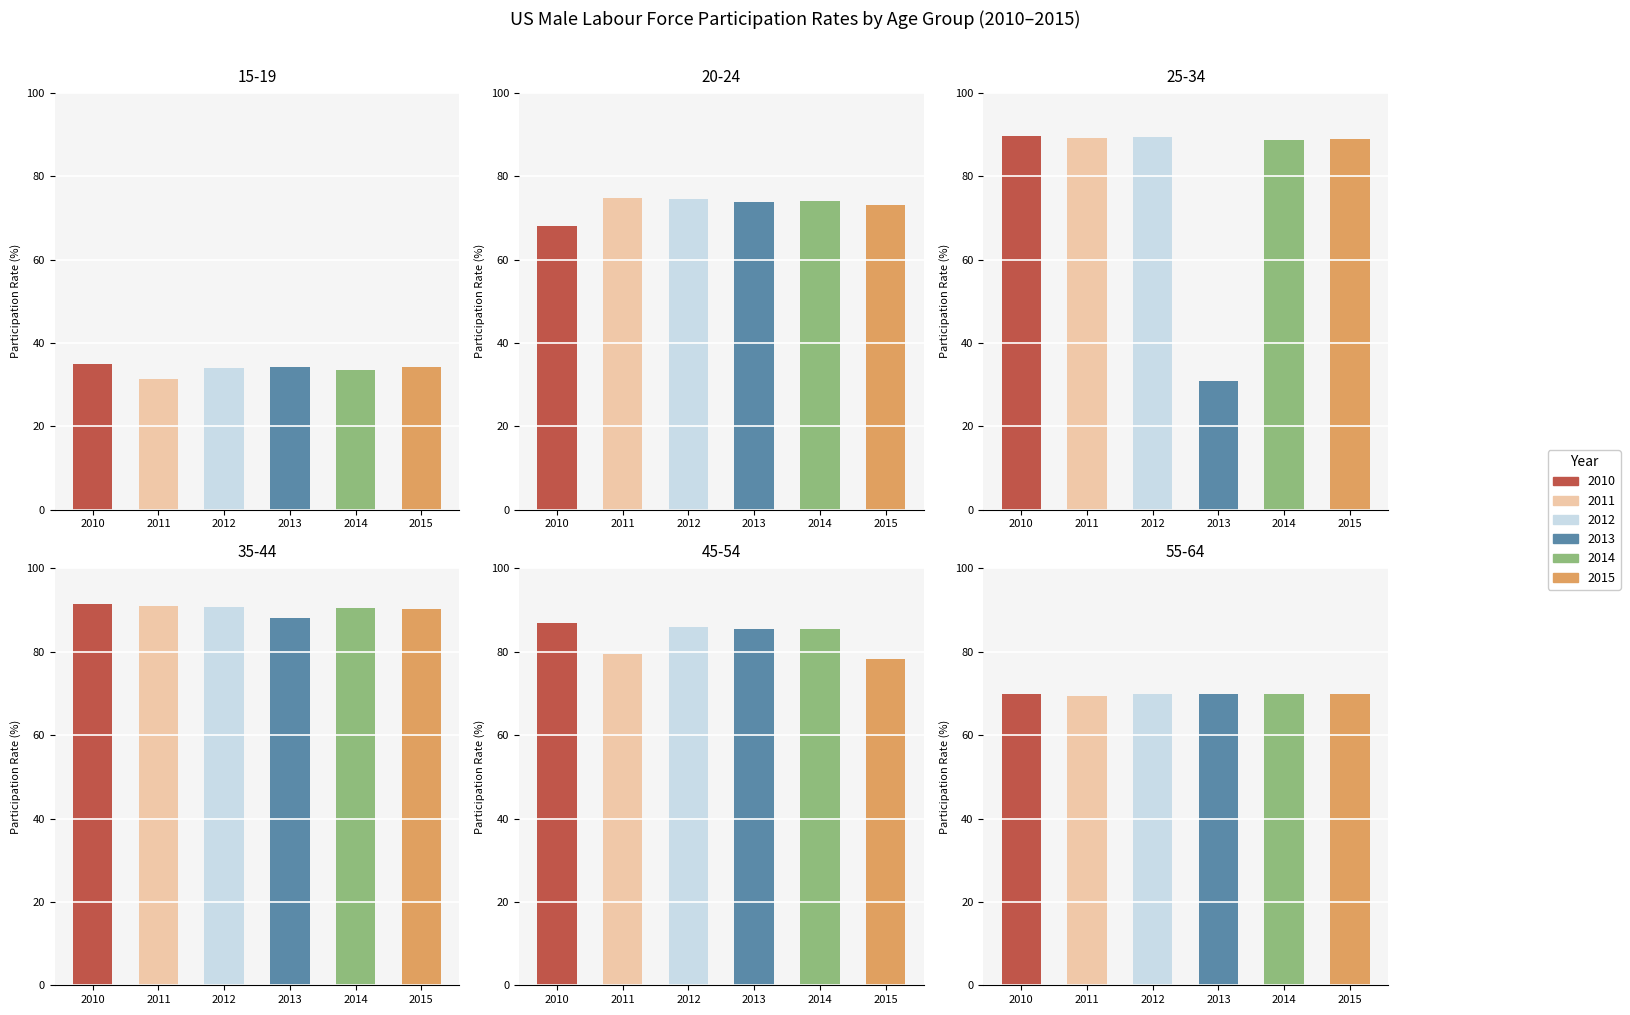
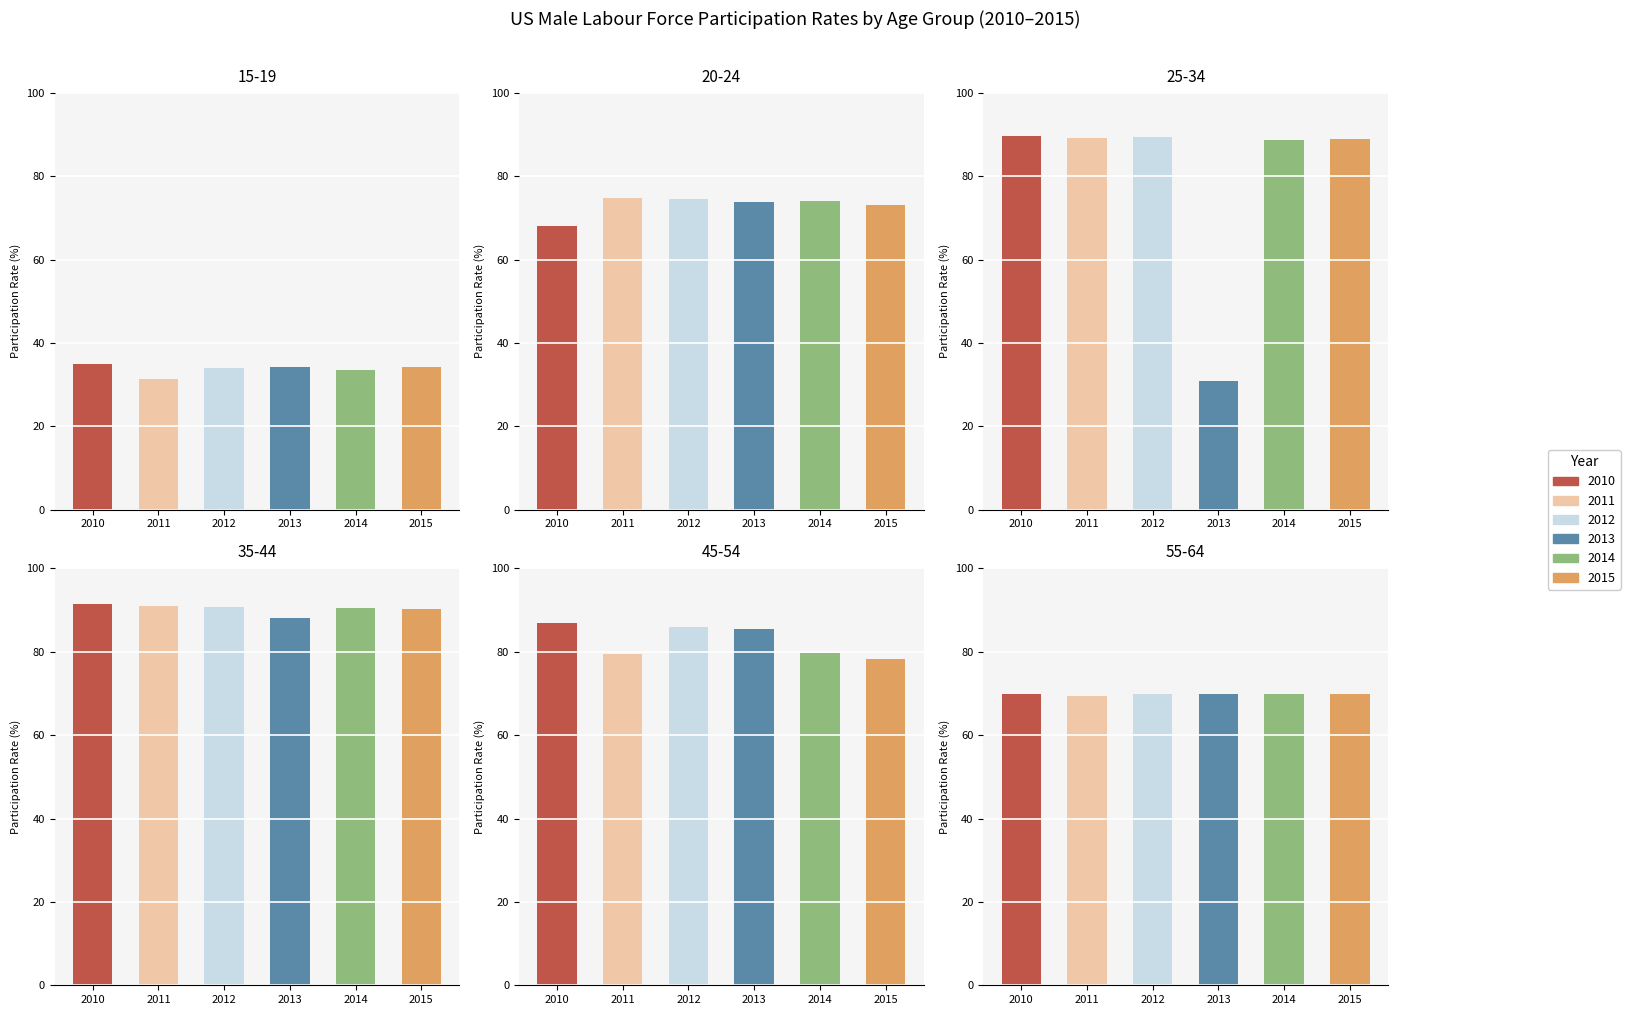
45-54, 2014: 86 -> 80
